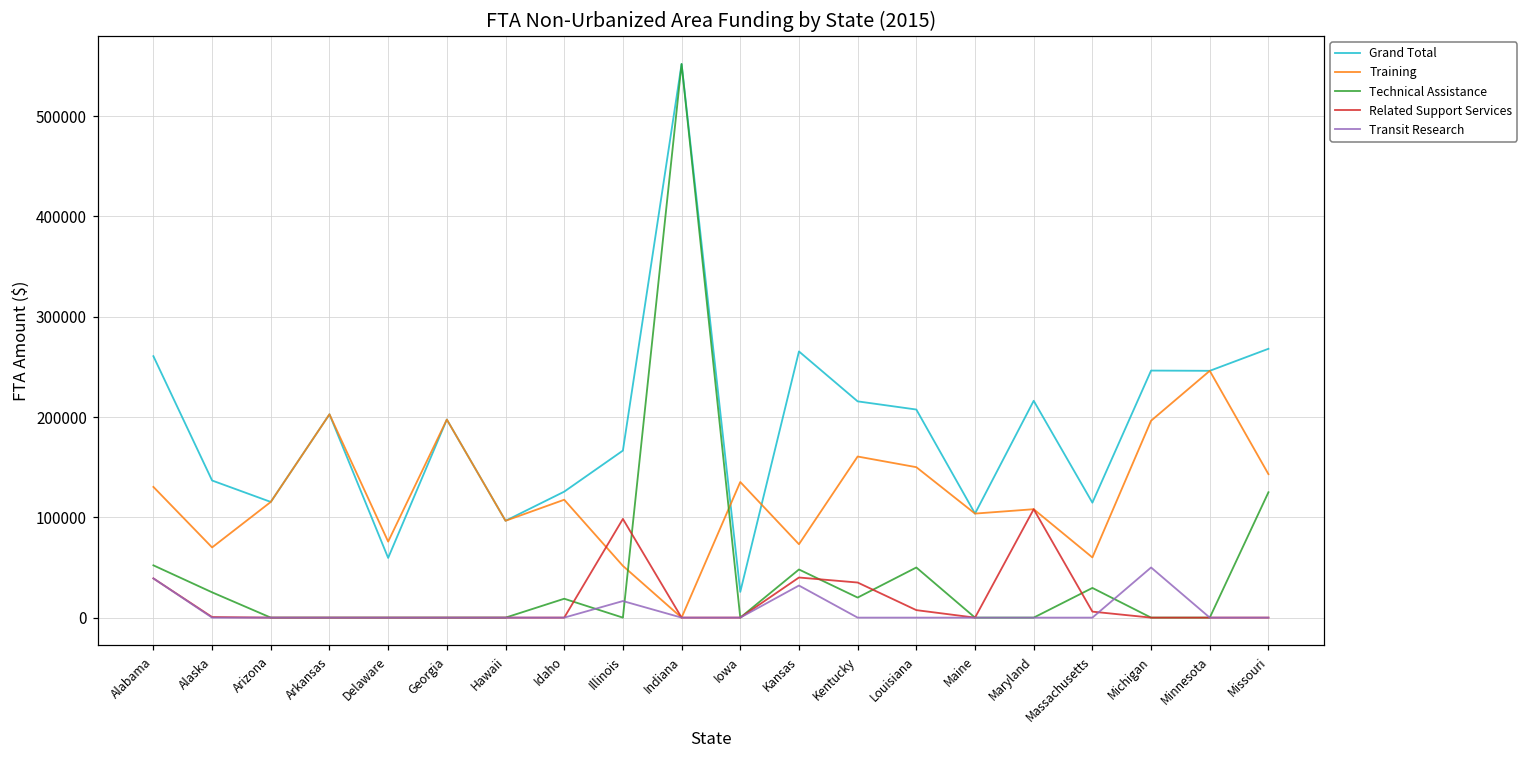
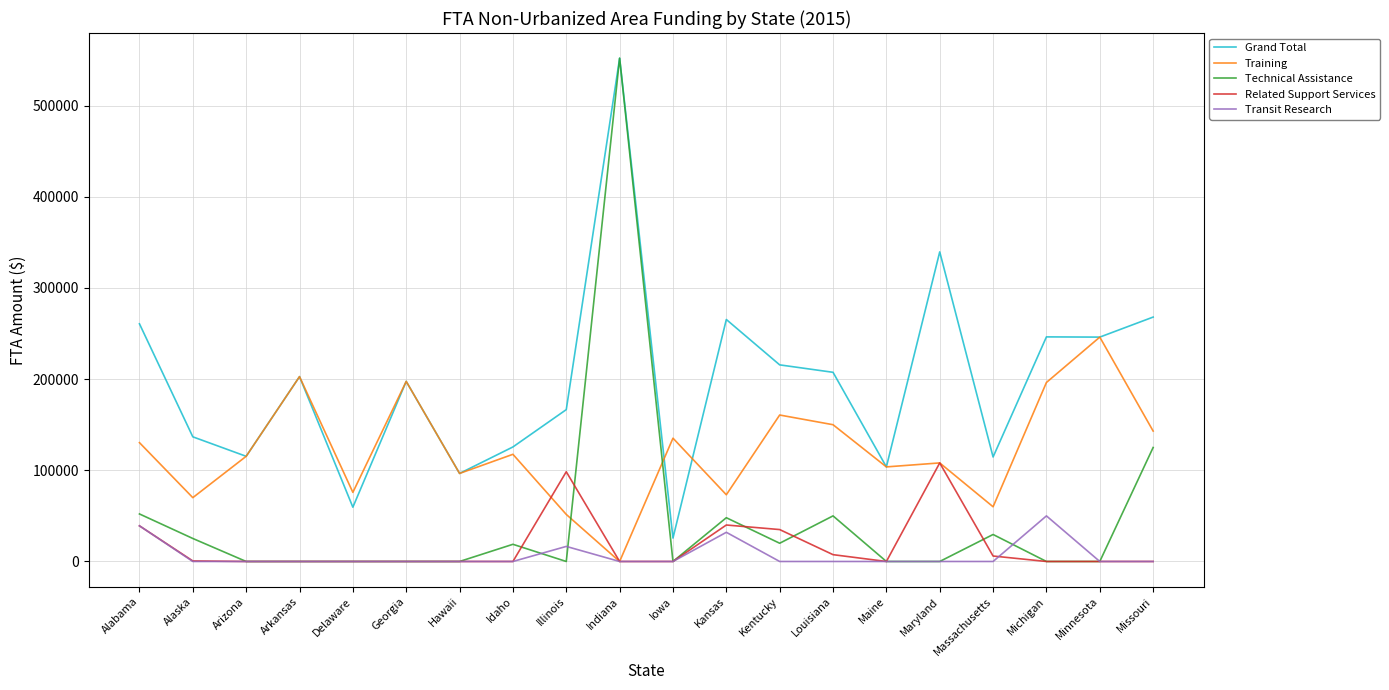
Grand Total, Maryland: 220000 -> 340000
